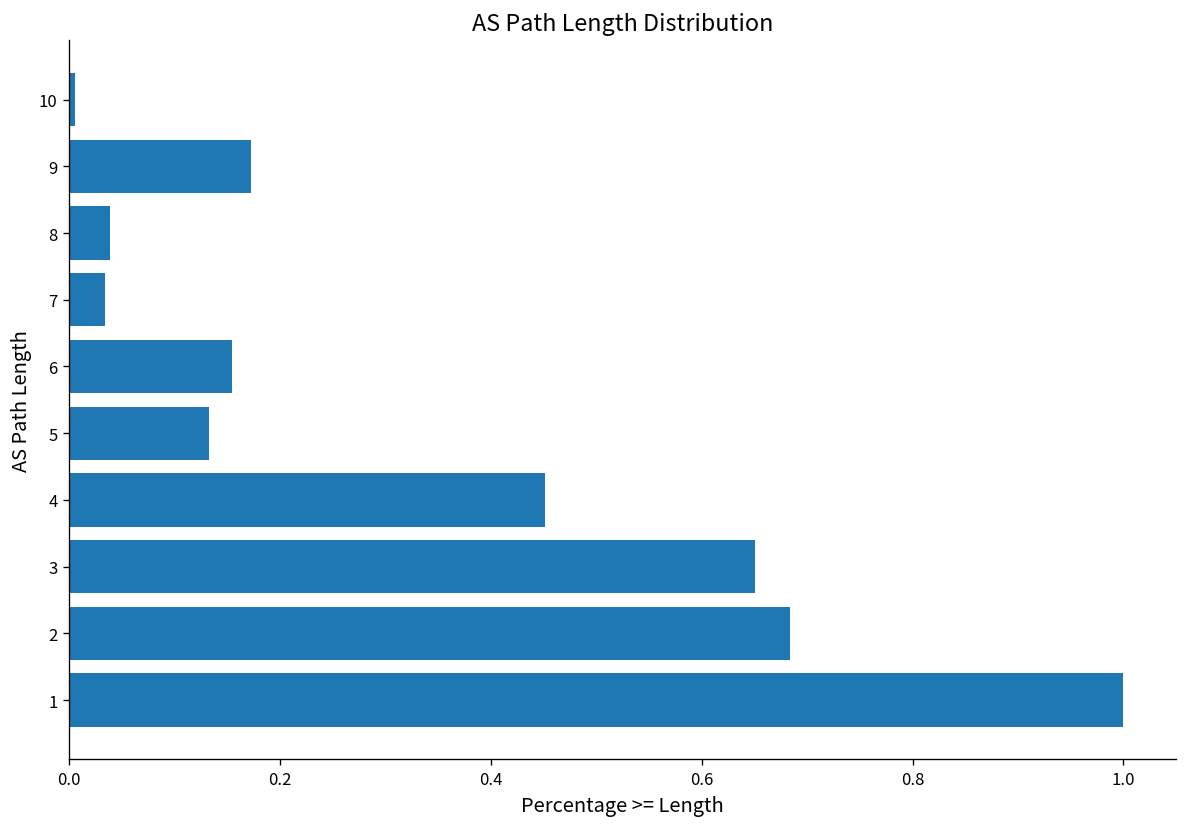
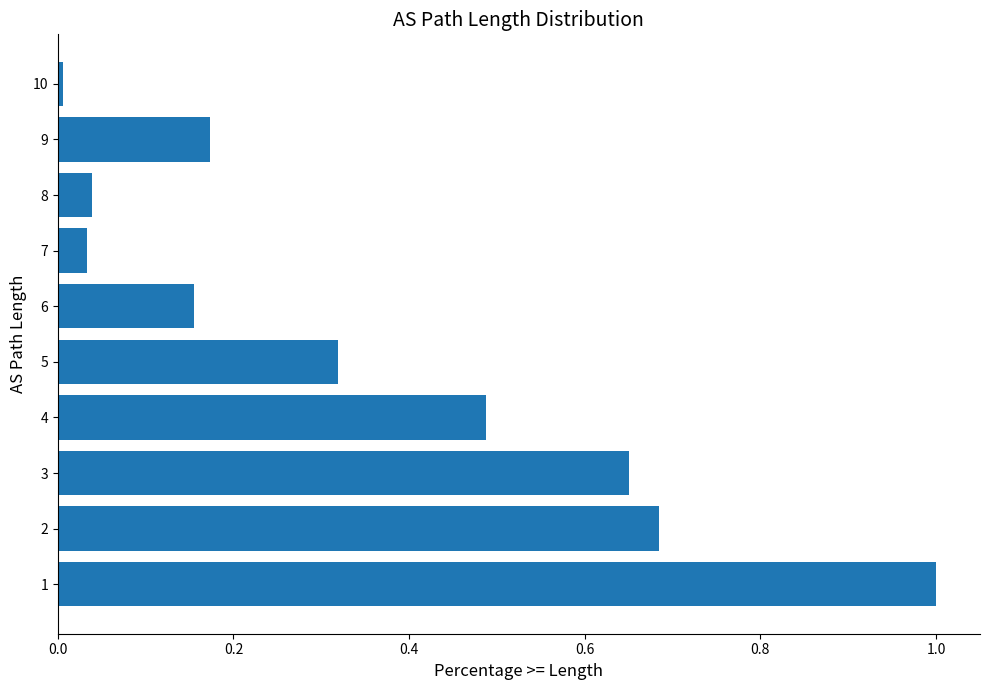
5: 0.13 -> 0.32
4: 0.45 -> 0.49
